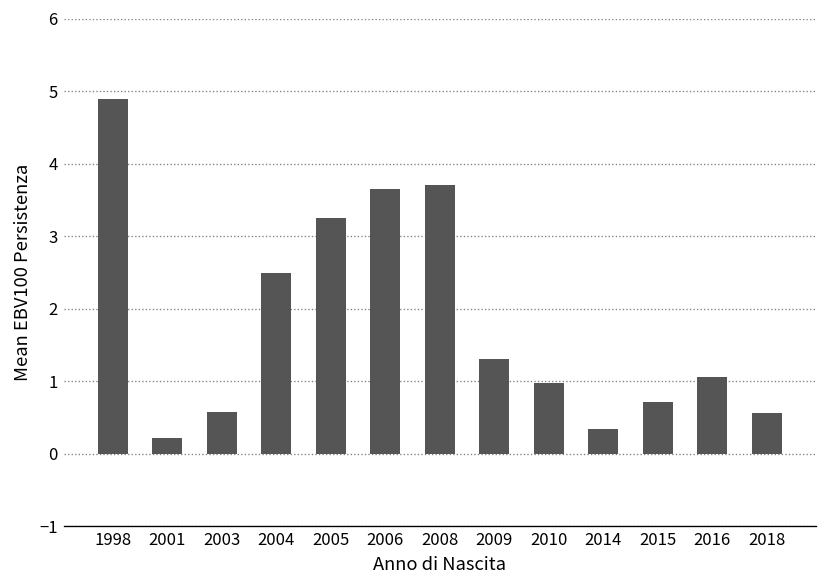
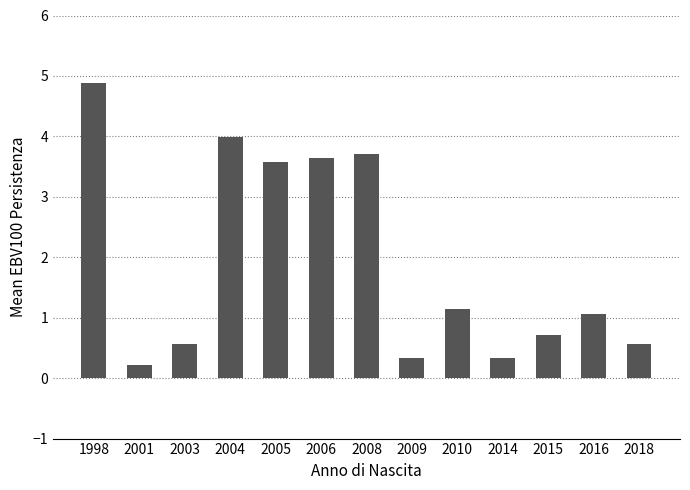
2004: 2.5 -> 4.0
2005: 3.3 -> 3.6
2009: 1.3 -> 0.3
2010: 1.0 -> 1.2
